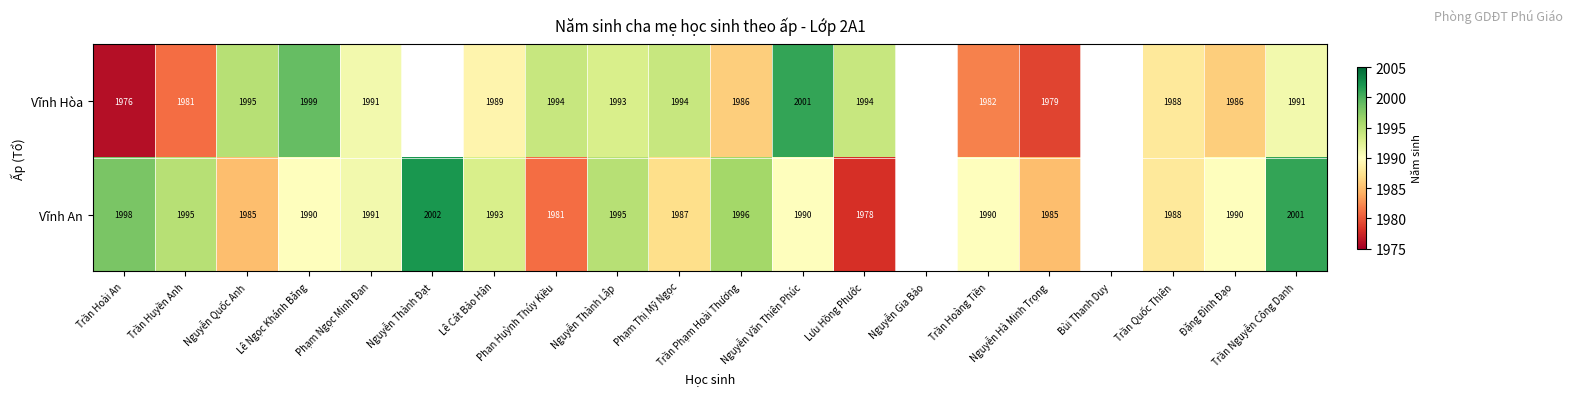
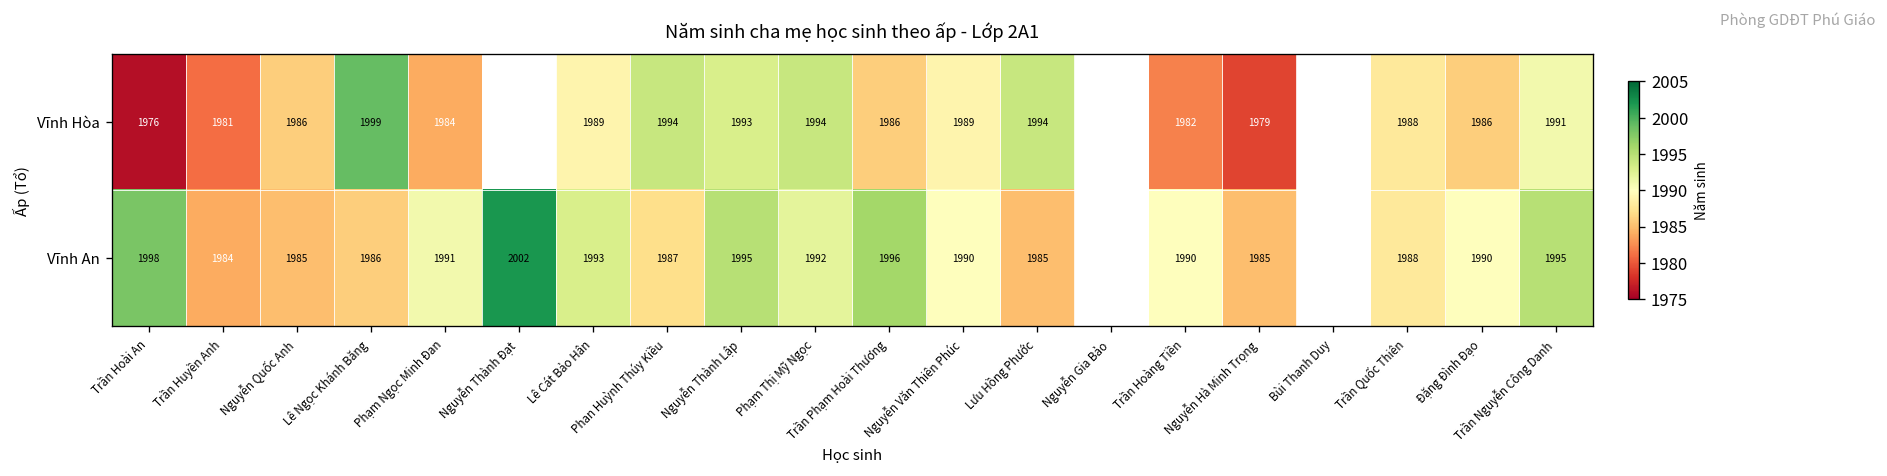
Vĩnh Hòa, Nguyễn Quốc Anh: 1995 -> 1986
Vĩnh Hòa, Phạm Ngọc Minh Đan: 1991 -> 1984
Vĩnh Hòa, Nguyễn Văn Thiên Phúc: 2001 -> 1989
Vĩnh An, Trần Huyền Anh: 1995 -> 1984
Vĩnh An, Lê Ngọc Khánh Băng: 1990 -> 1986
Vĩnh An, Phan Huỳnh Thúy Kiều: 1981 -> 1987
Vĩnh An, Phạm Thị Mỹ Ngọc: 1987 -> 1992
Vĩnh An, Lưu Hồng Phước: 1978 -> 1985
Vĩnh An, Trần Nguyễn Công Danh: 2001 -> 1995
